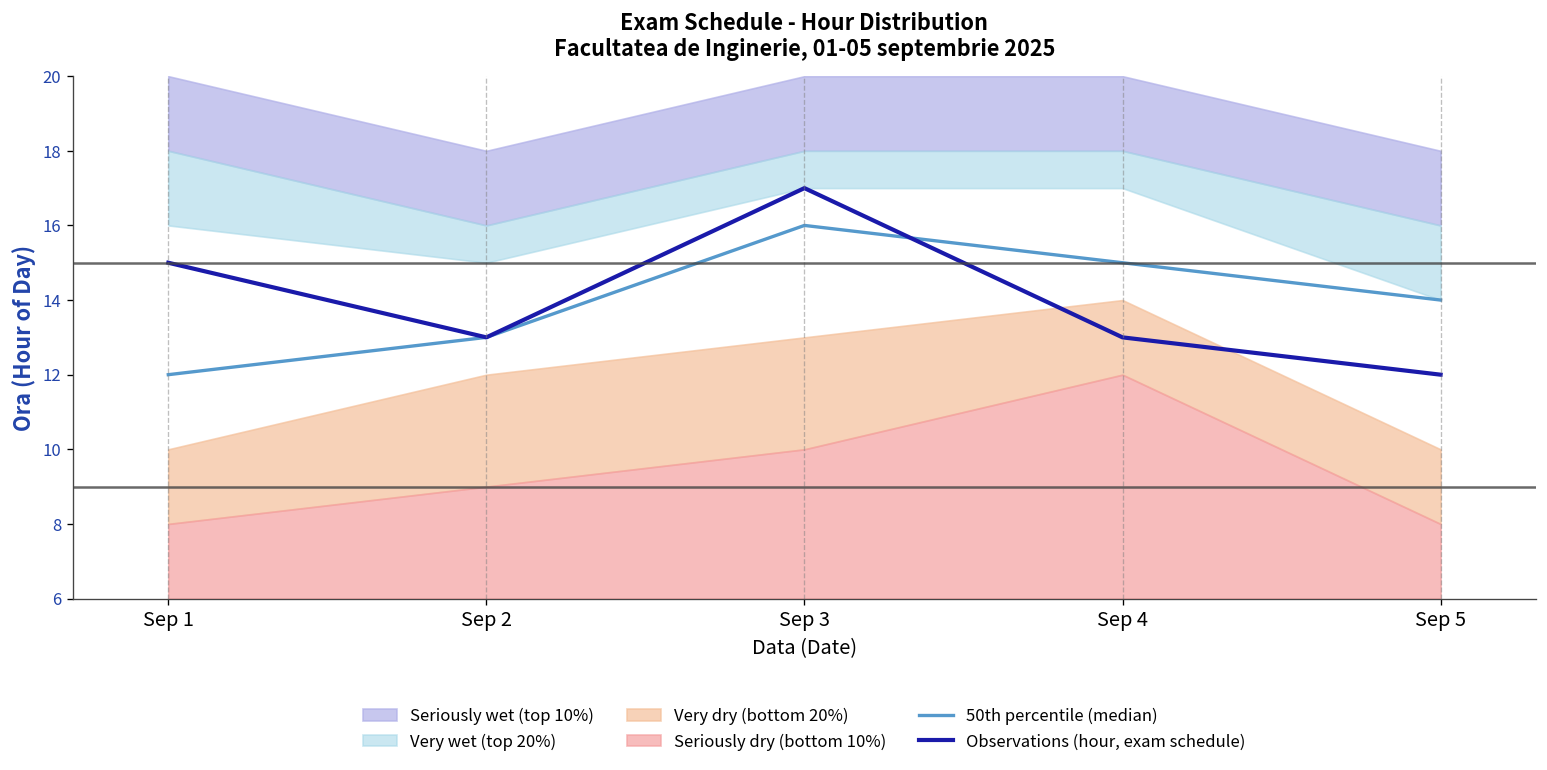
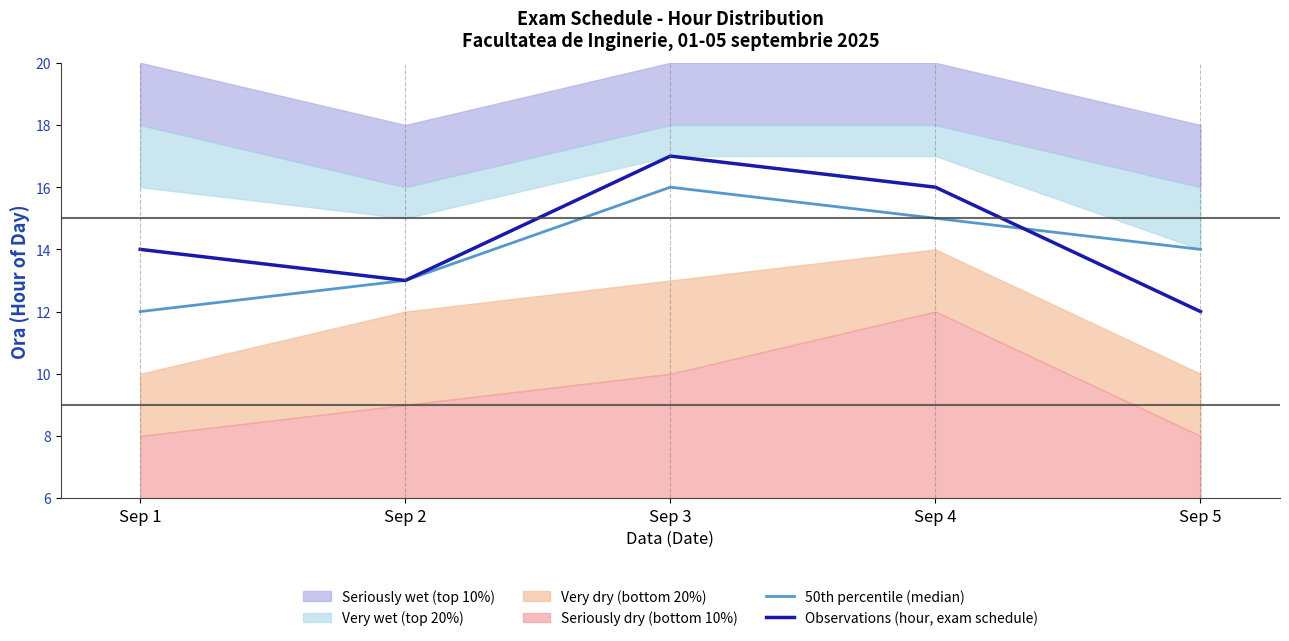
Observations (hour, exam schedule), Sep 1: 15 -> 14
Observations (hour, exam schedule), Sep 4: 13 -> 16
